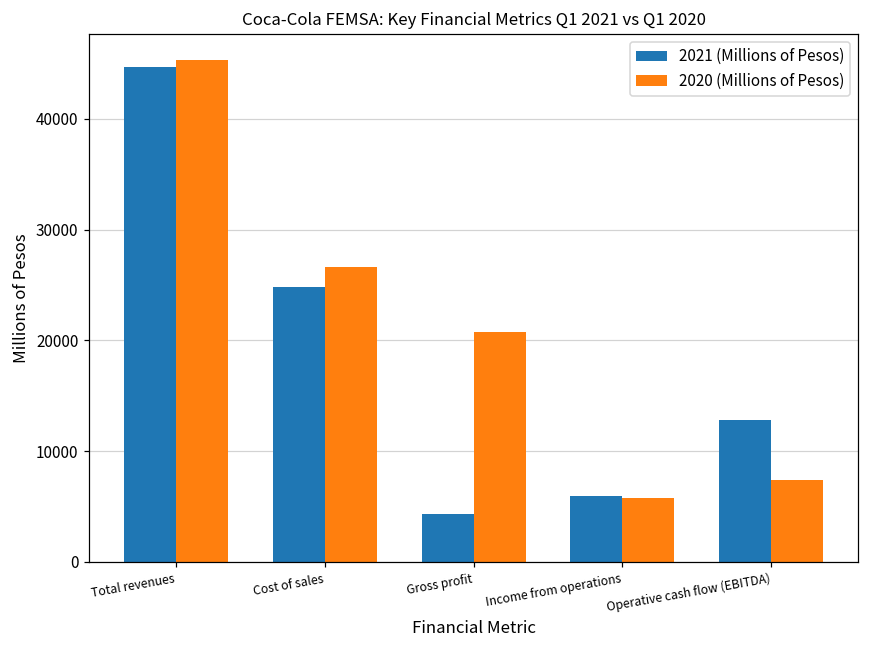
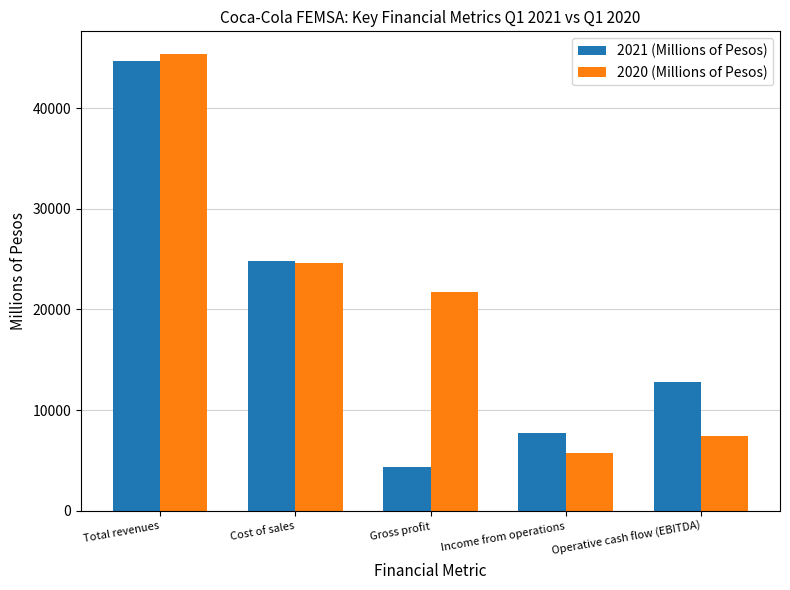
2020 (Millions of Pesos), Cost of sales: 26600 -> 24600
2020 (Millions of Pesos), Gross profit: 20700 -> 21700
2021 (Millions of Pesos), Income from operations: 5900 -> 7700
